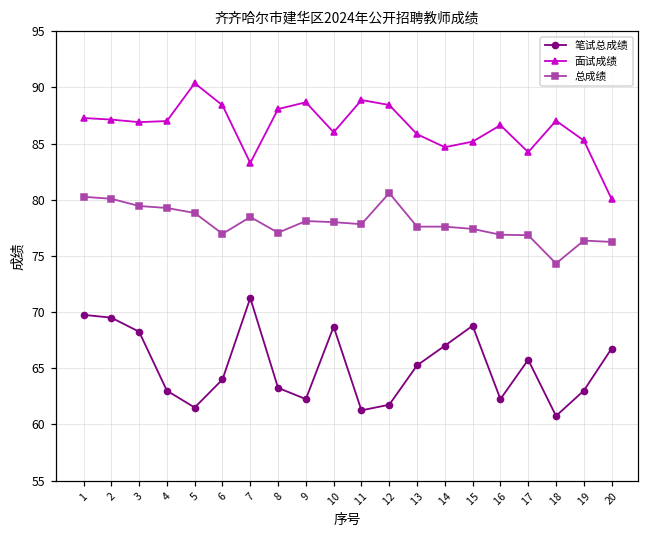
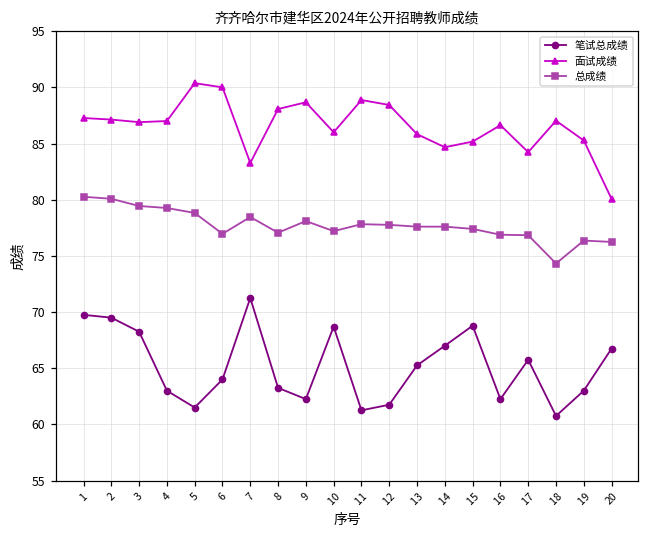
面试成绩, 6: 88.4 -> 90.0
总成绩, 10: 78.0 -> 77.2
总成绩, 12: 80.6 -> 77.8
